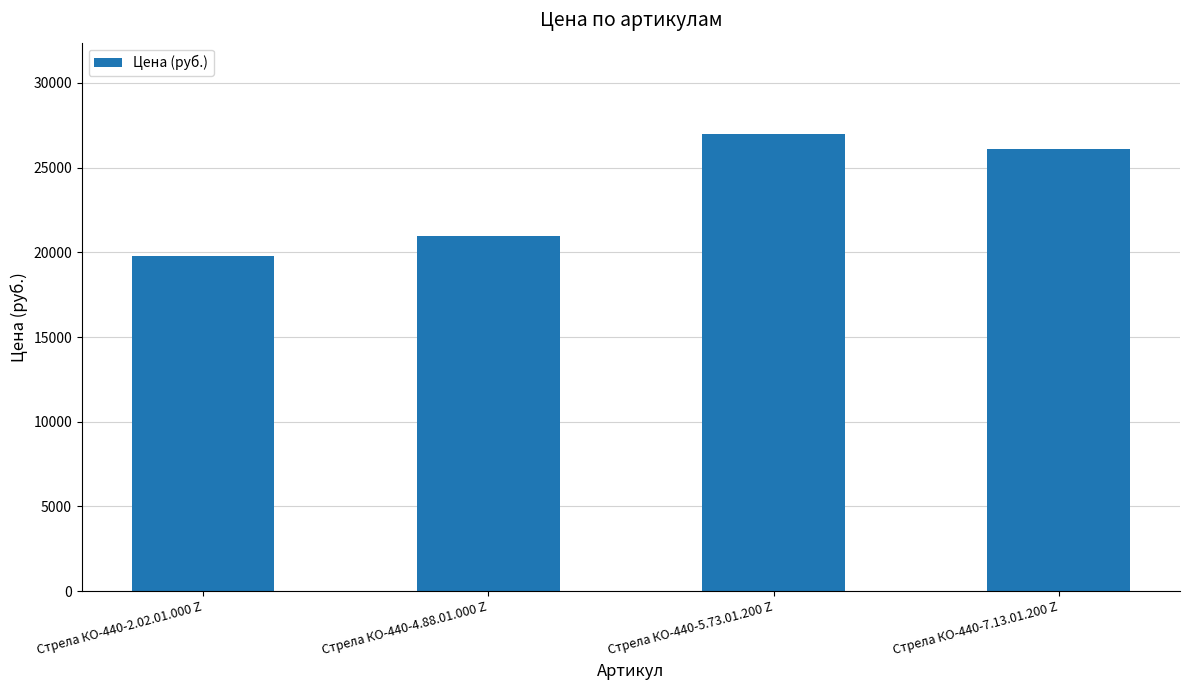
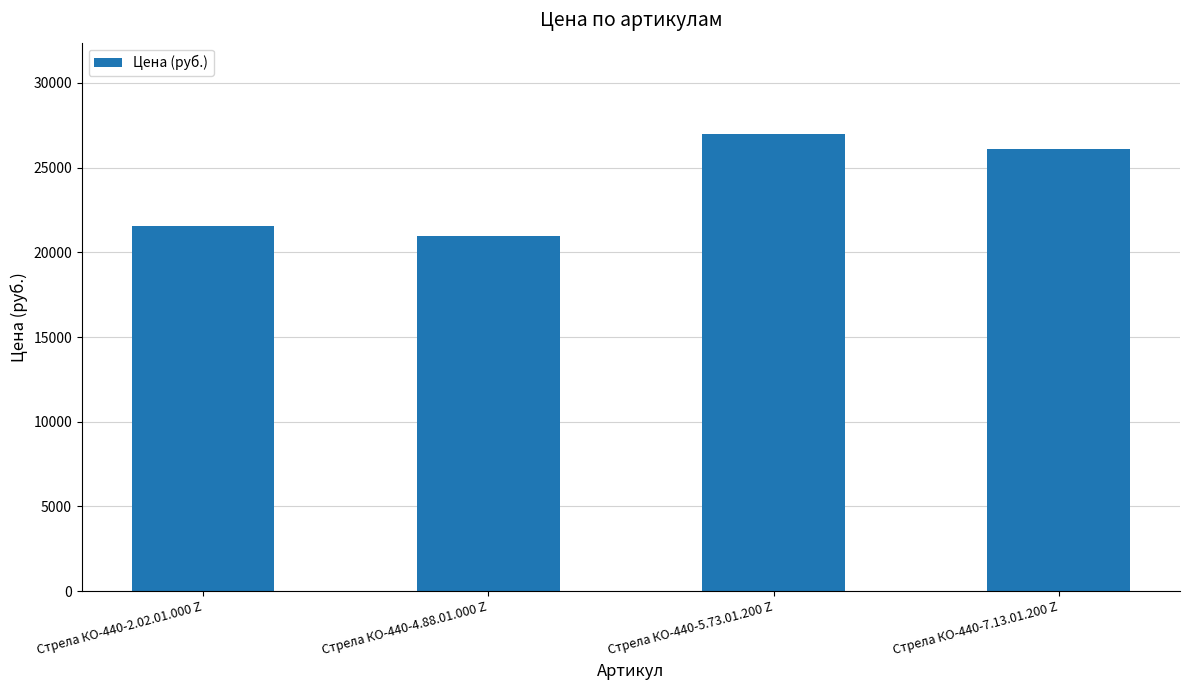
Стрела КО-440-2.02.01.000 Z: 19800 -> 21600
